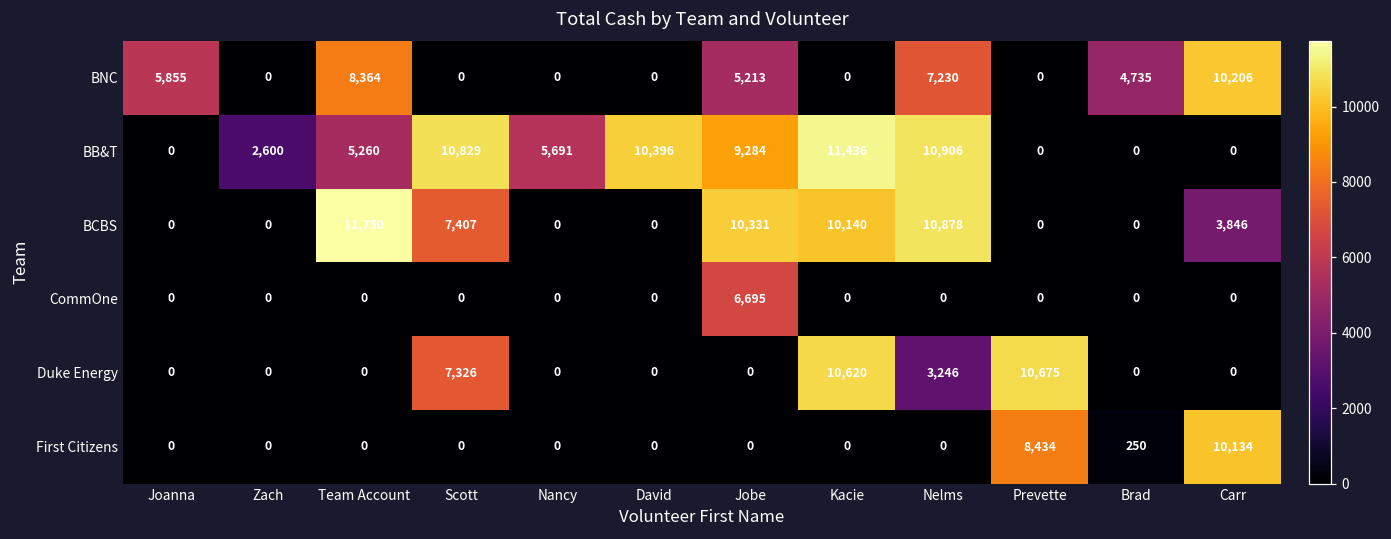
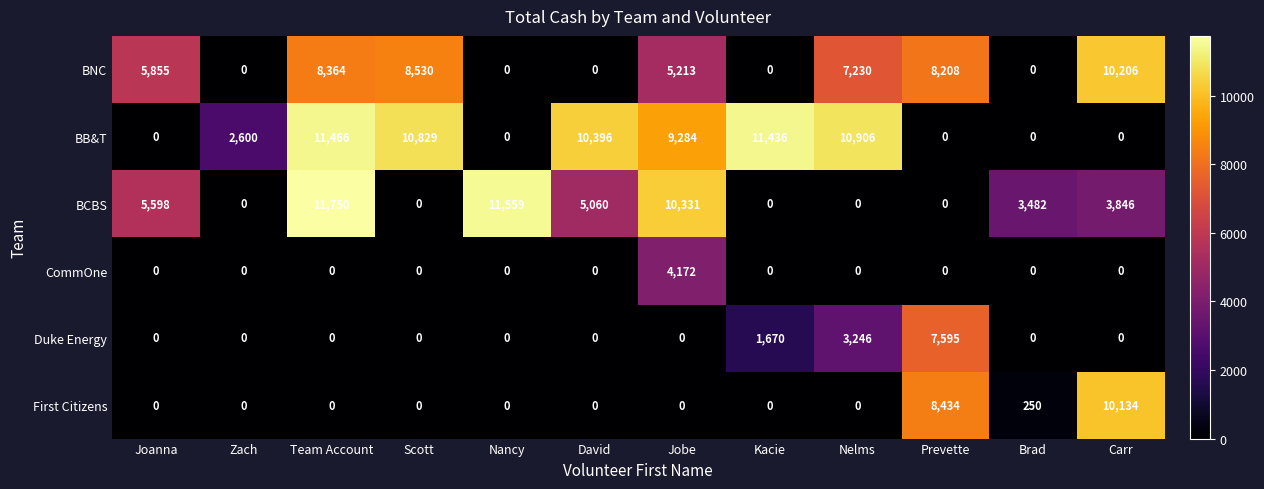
BNC, Scott: 0 -> 8,530
BNC, Prevette: 0 -> 8,208
BNC, Brad: 4,735 -> 0
BB&T, Team Account: 5,260 -> 11,466
BB&T, Nancy: 5,691 -> 0
BCBS, Joanna: 0 -> 5,598
BCBS, Scott: 7,407 -> 0
BCBS, Nancy: 0 -> 11,559
BCBS, David: 0 -> 5,060
BCBS, Kacie: 10,140 -> 0
BCBS, Nelms: 10,878 -> 0
BCBS, Brad: 0 -> 3,482
CommOne, Jobe: 6,695 -> 4,172
Duke Energy, Scott: 7,326 -> 0
Duke Energy, Kacie: 10,620 -> 1,670
Duke Energy, Prevette: 10,675 -> 7,595
